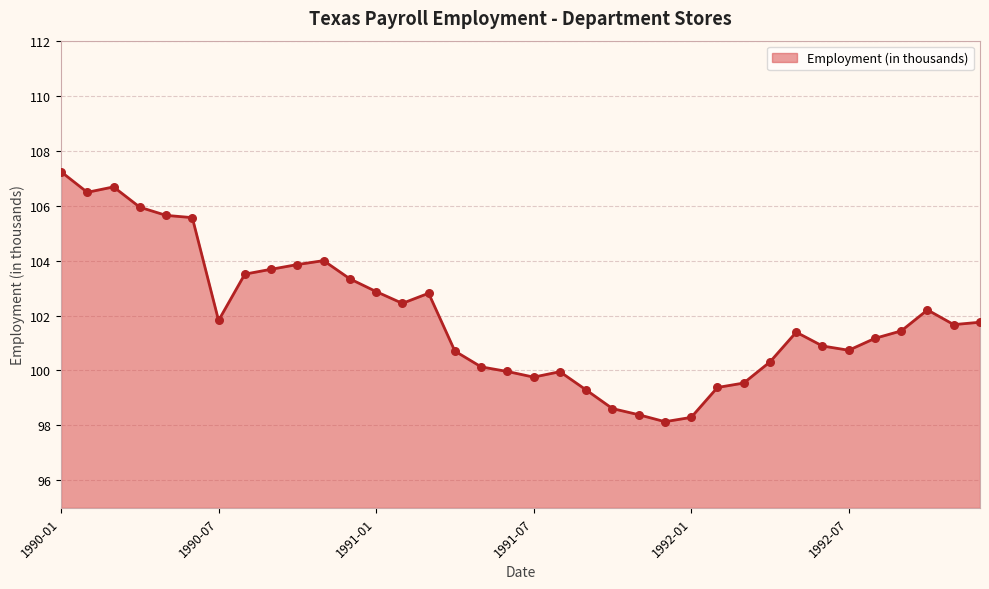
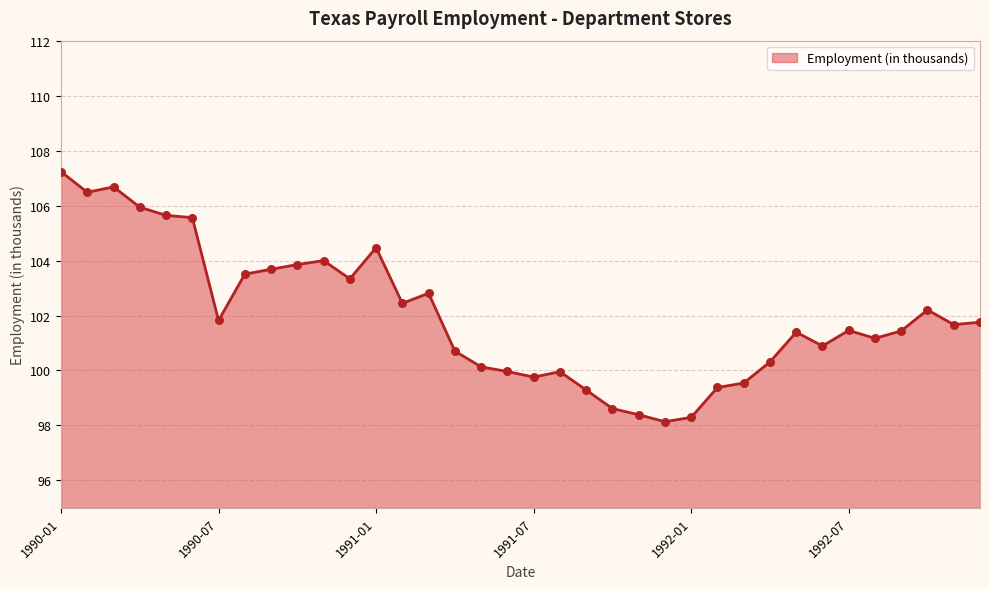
1991-01: 102.9 -> 104.5
1992-07: 100.7 -> 101.5
